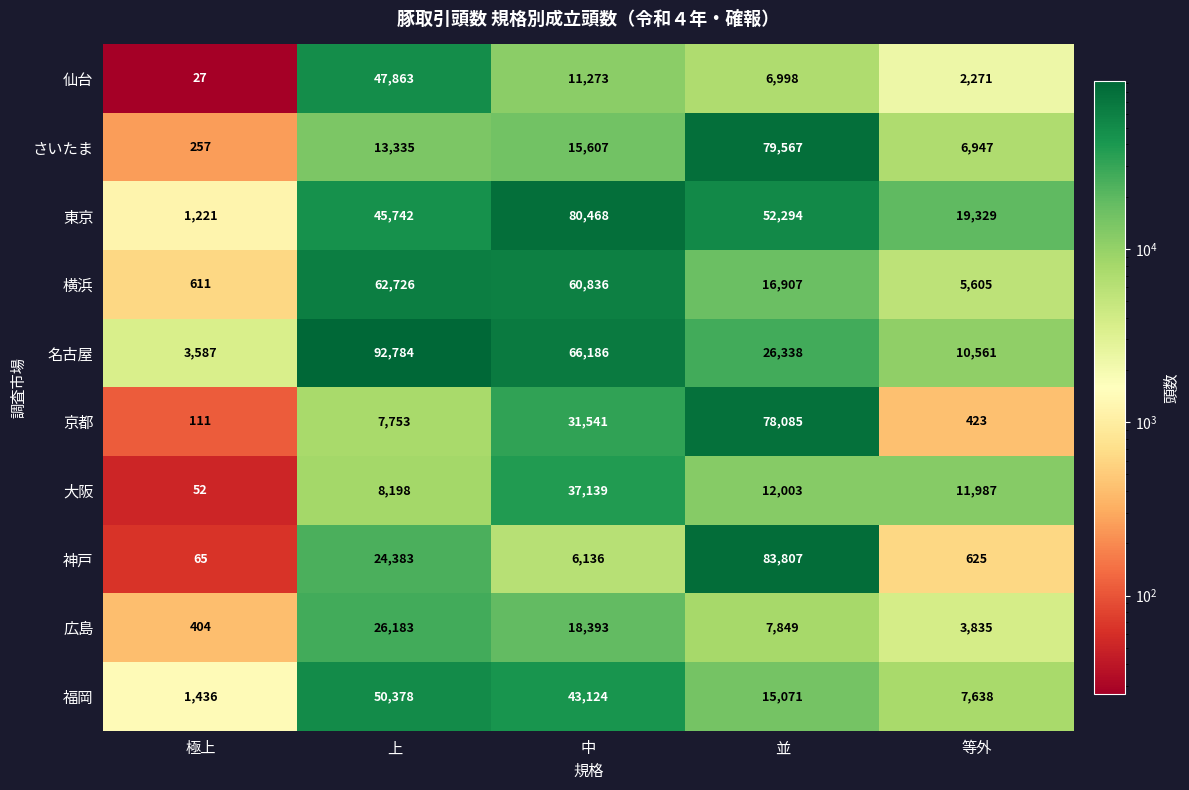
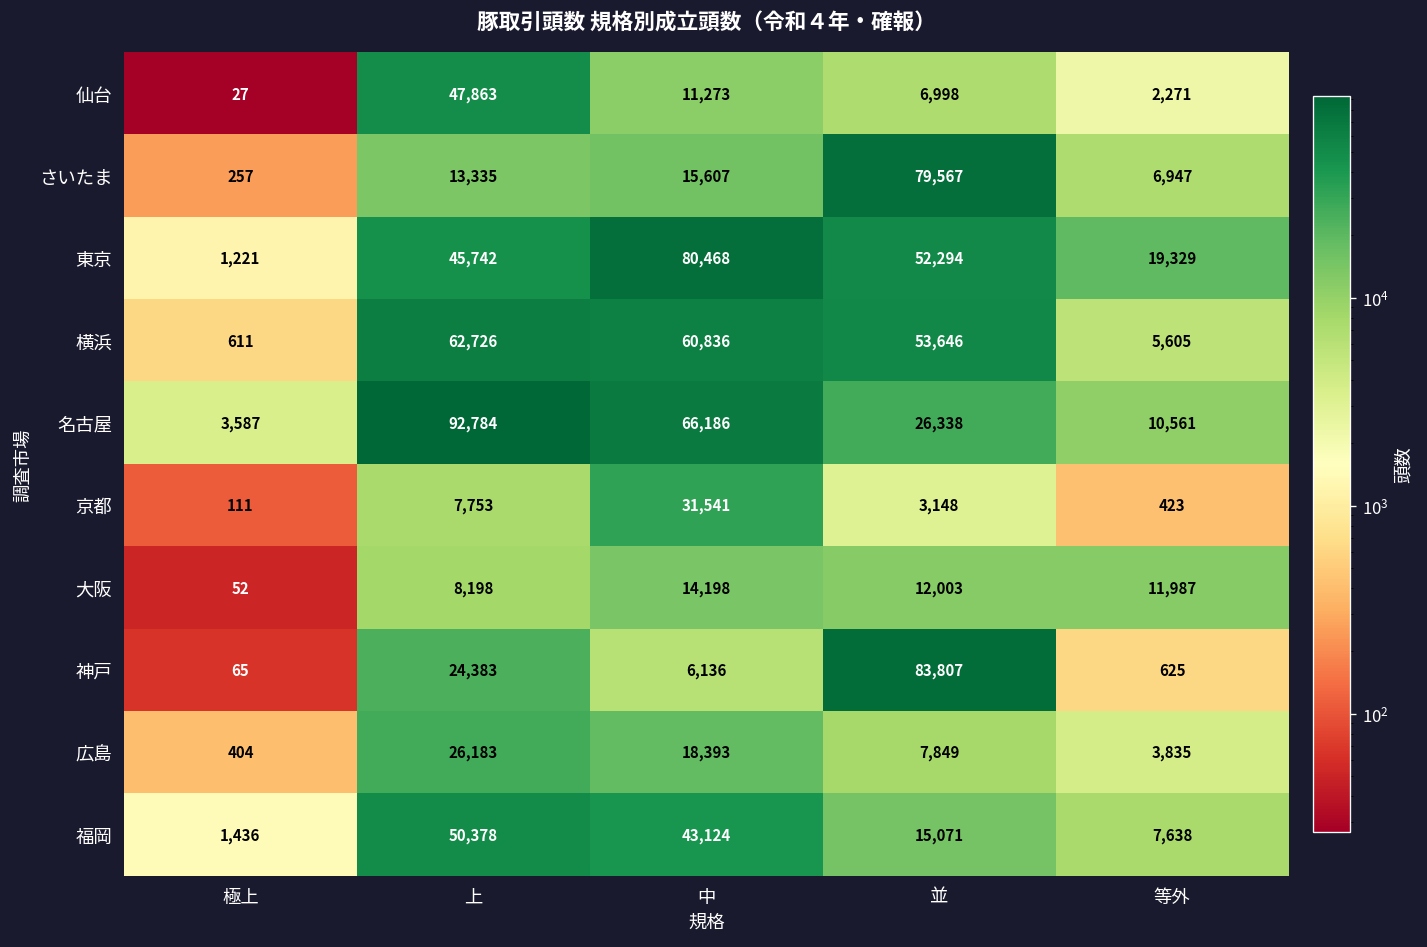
横浜, 並: 16,907 -> 53,646
京都, 並: 78,085 -> 3,148
大阪, 中: 37,139 -> 14,198
